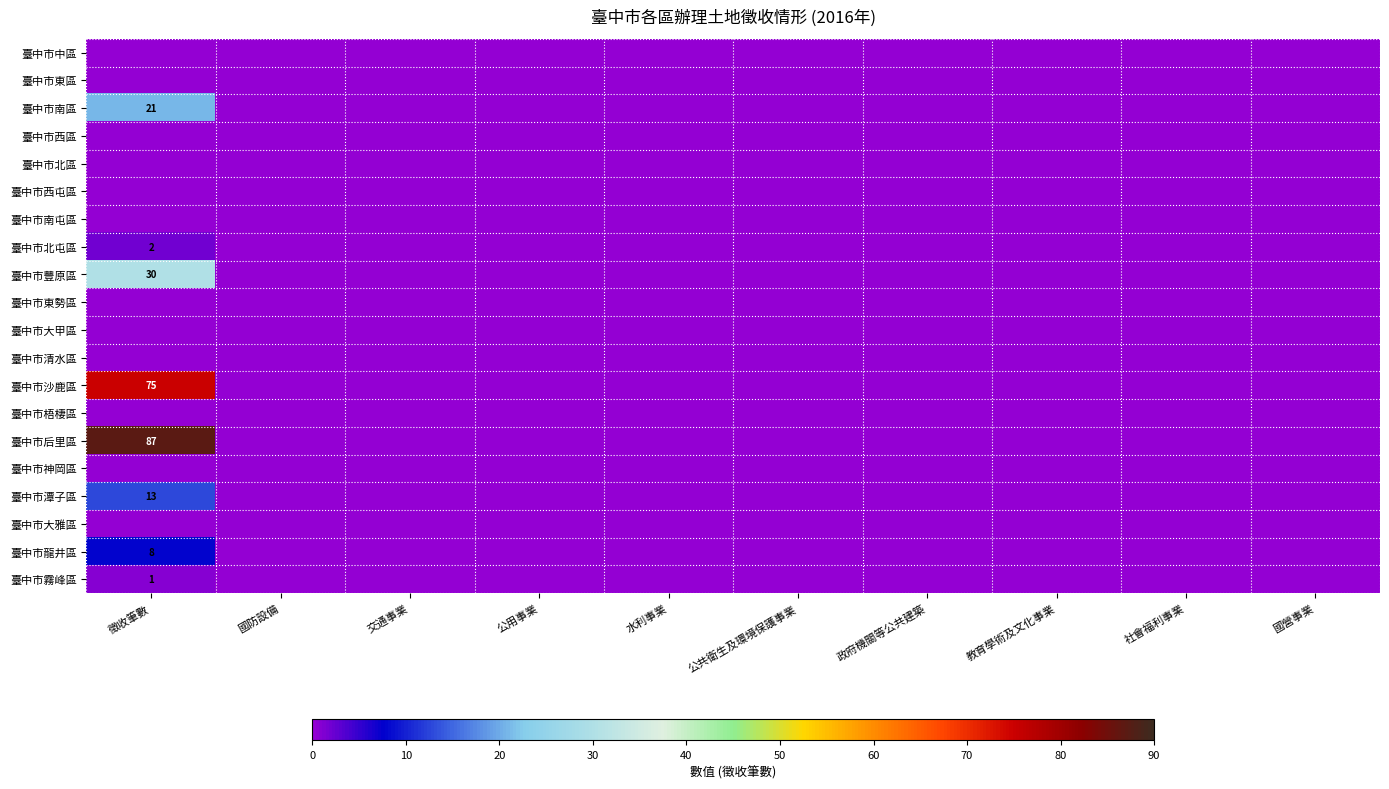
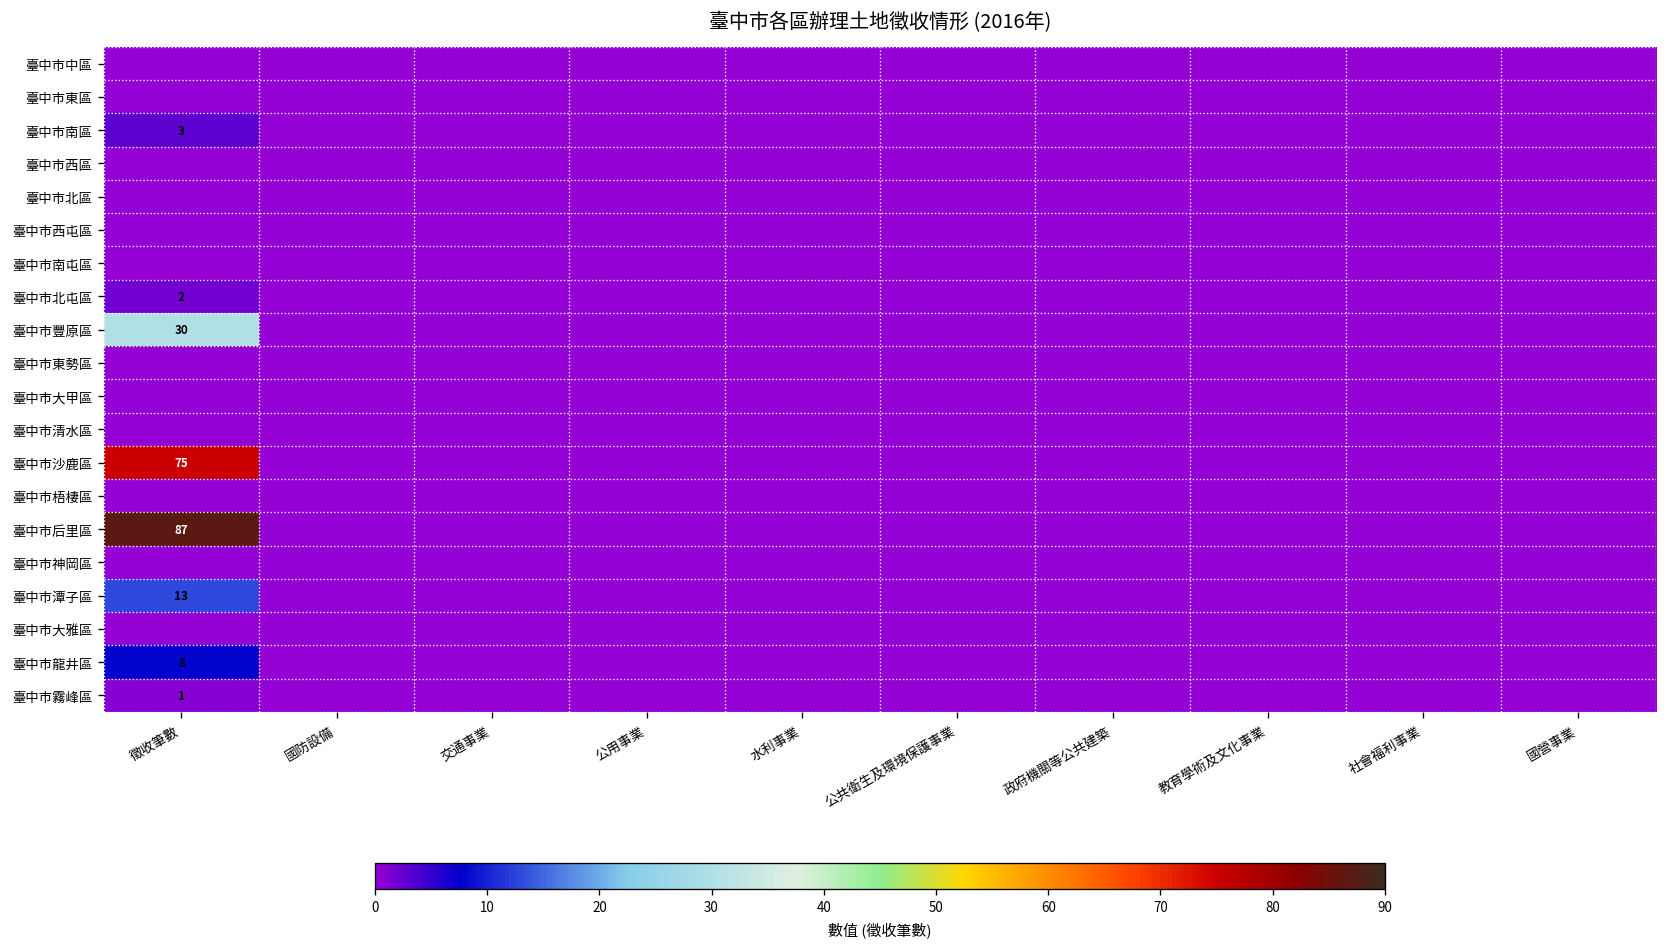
臺中市南區, 徵收筆數: 21 -> 3
